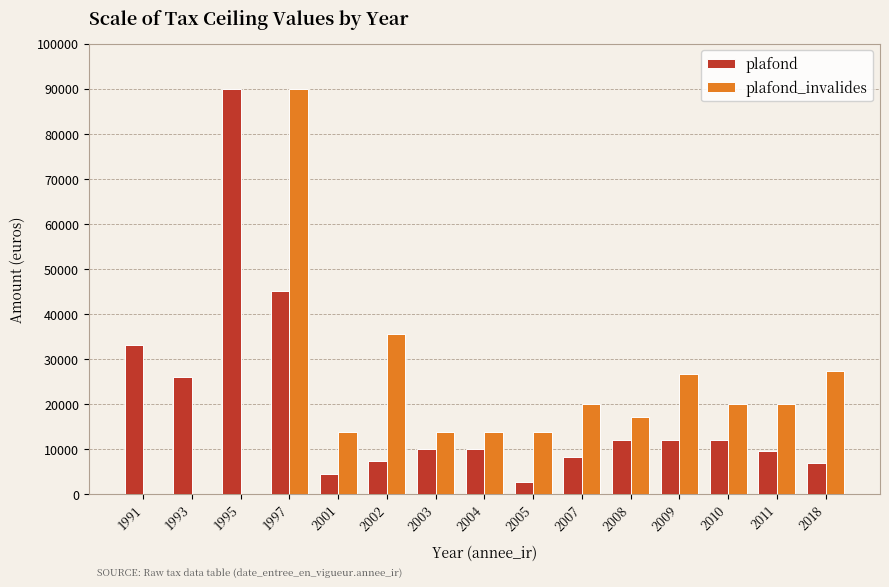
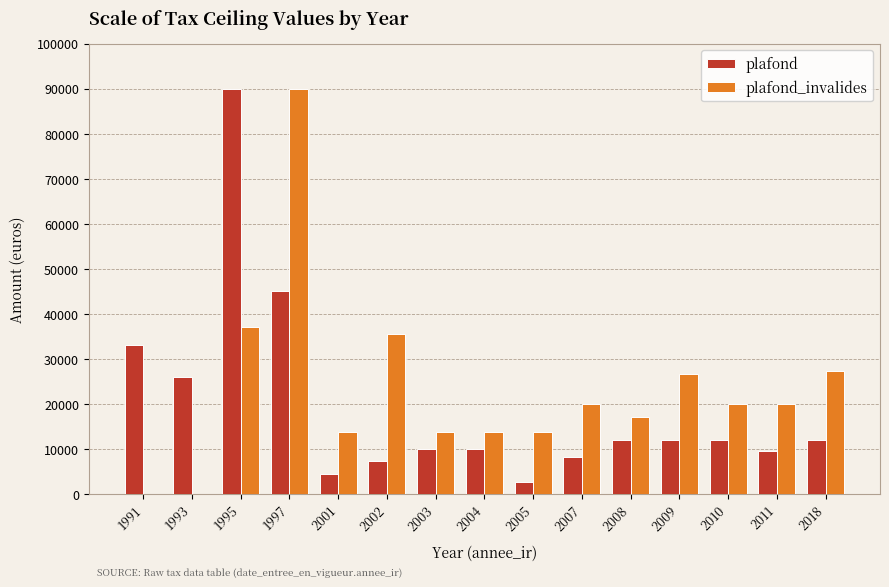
plafond_invalides, 1995: 0 -> 37000
plafond, 2018: 7000 -> 12000
